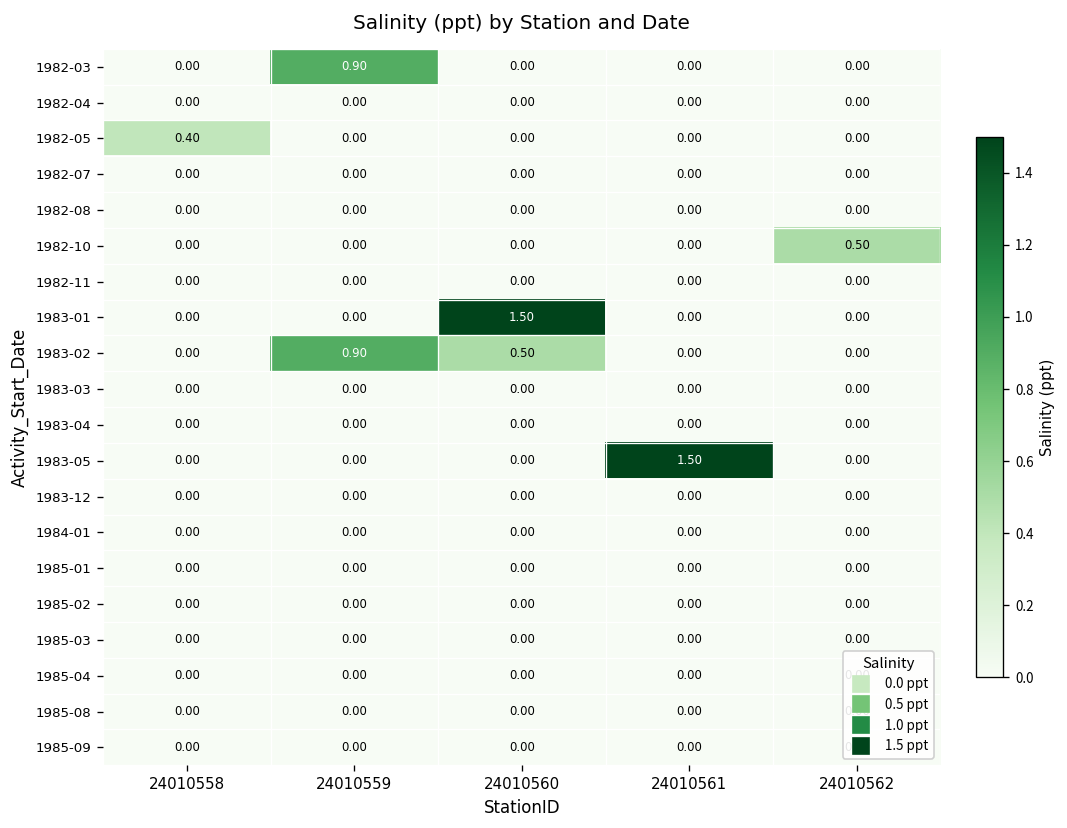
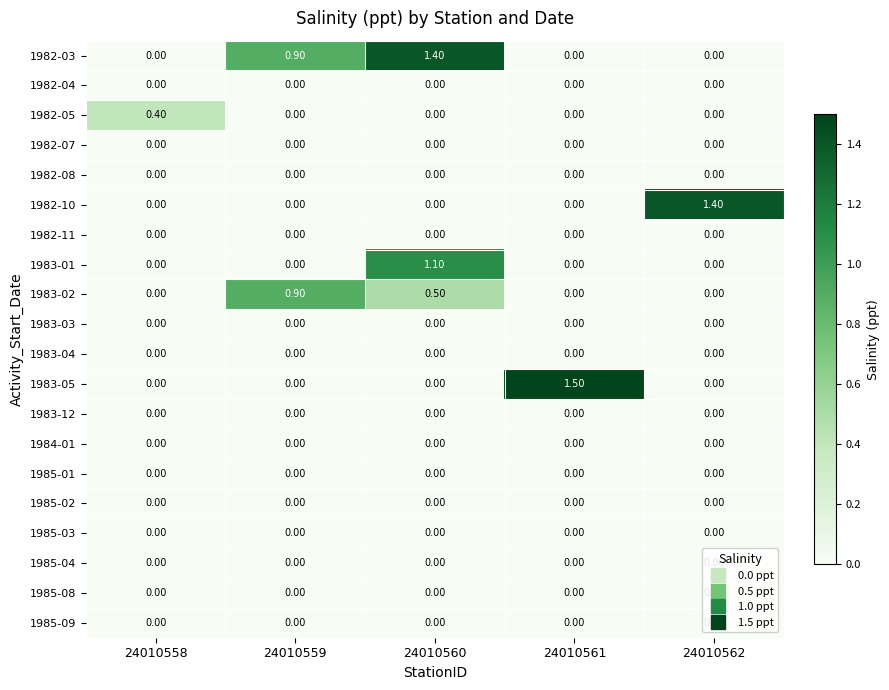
1982-03, 24010560: 0.00 -> 1.40
1982-10, 24010562: 0.50 -> 1.40
1983-01, 24010560: 1.50 -> 1.10
